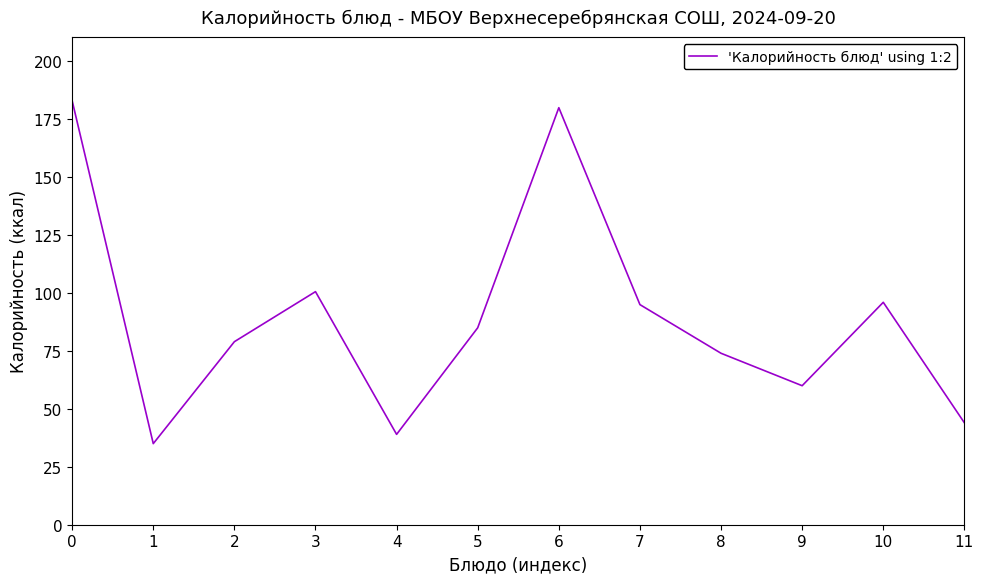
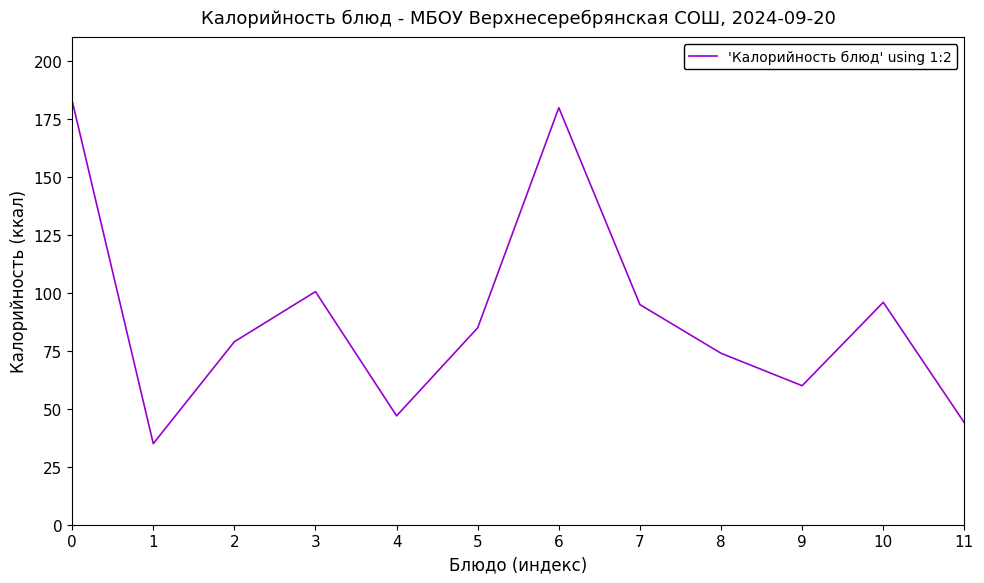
4: 39 -> 47
